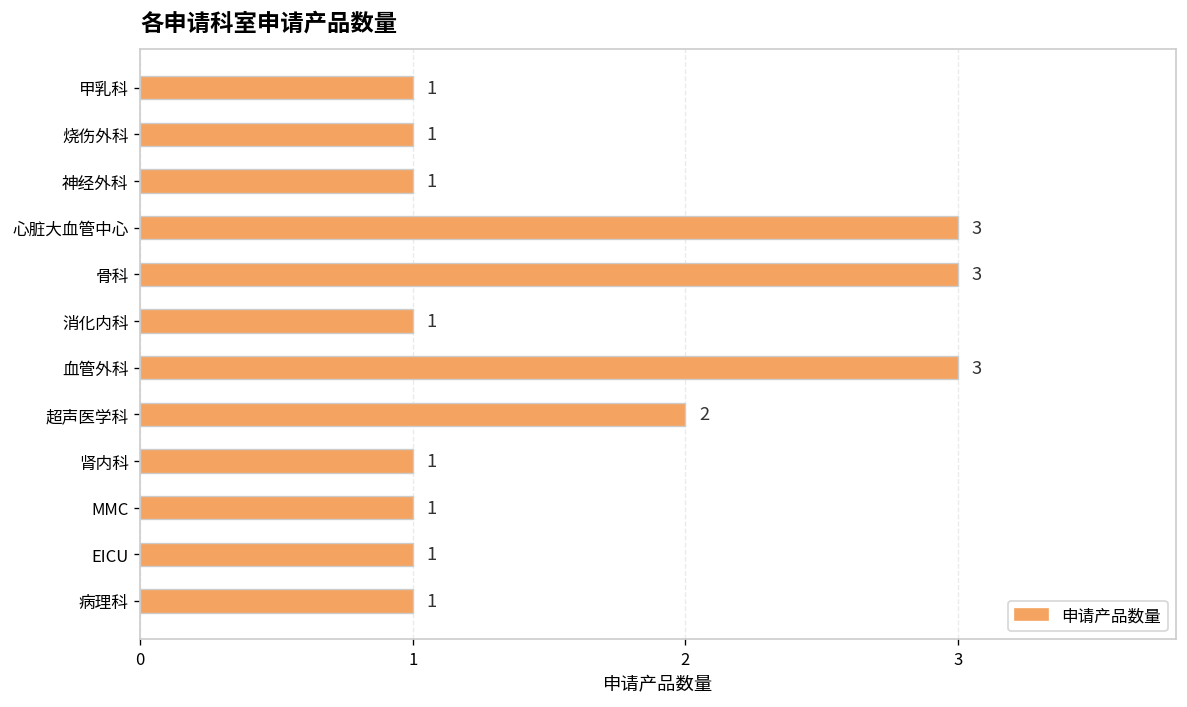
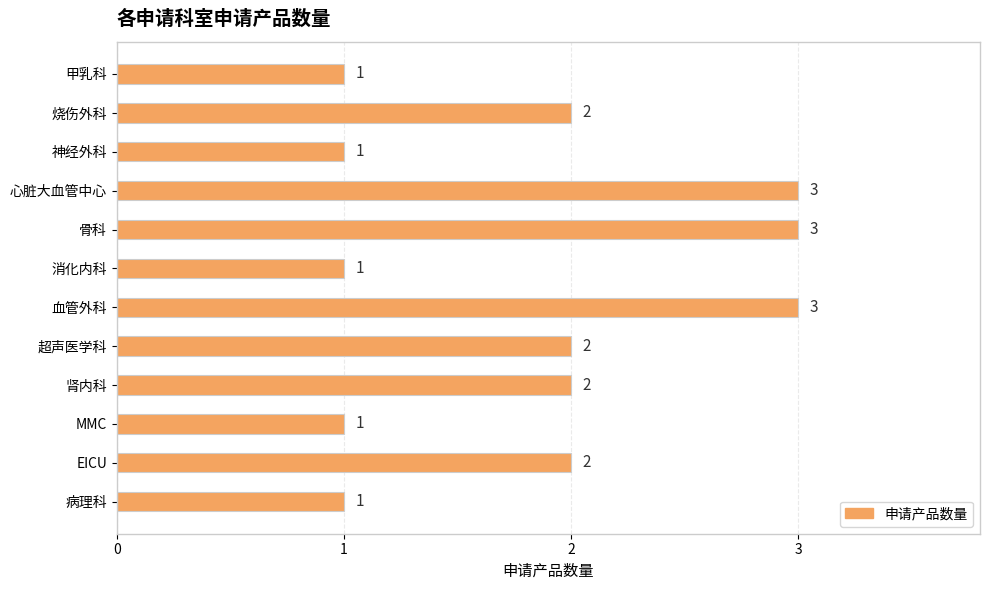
烧伤外科: 1 -> 2
肾内科: 1 -> 2
EICU: 1 -> 2
